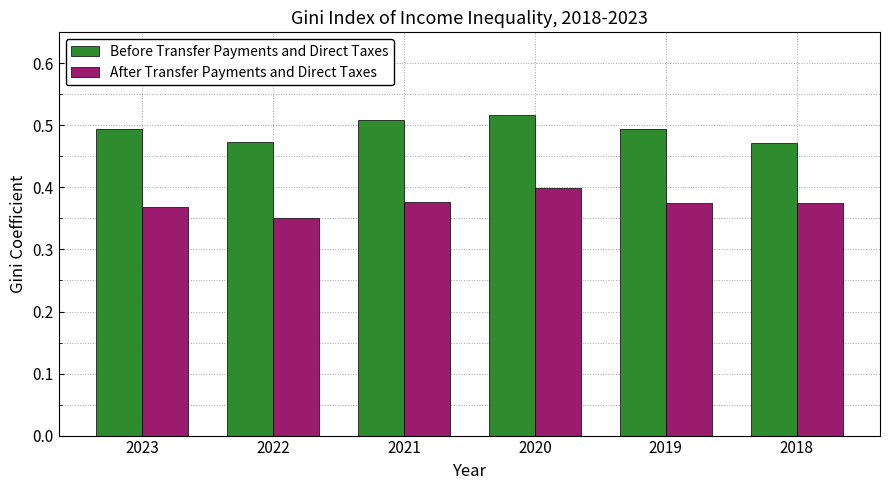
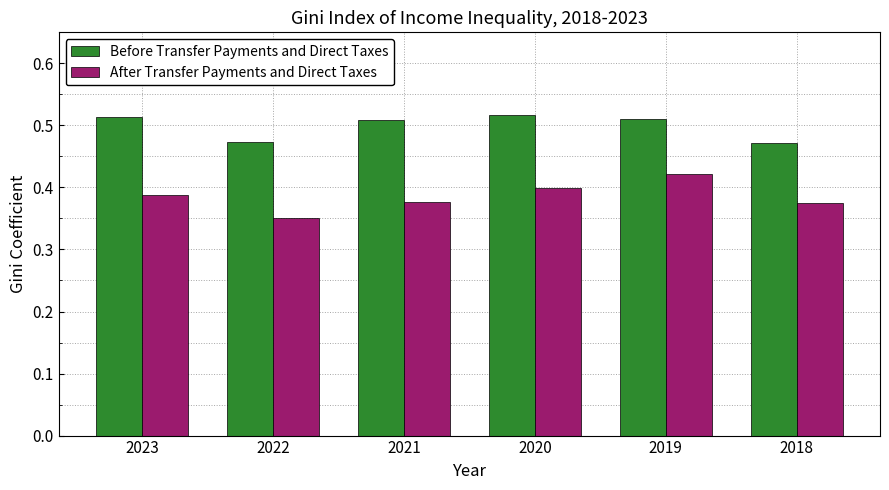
Before Transfer Payments and Direct Taxes, 2023: 0.49 -> 0.51
After Transfer Payments and Direct Taxes, 2023: 0.37 -> 0.39
Before Transfer Payments and Direct Taxes, 2019: 0.49 -> 0.51
After Transfer Payments and Direct Taxes, 2019: 0.37 -> 0.42
